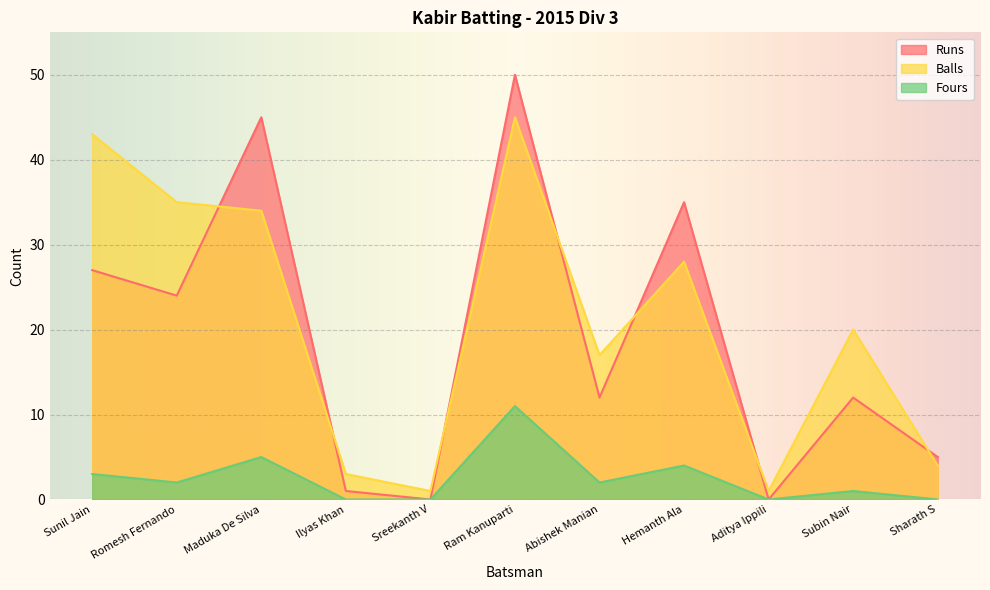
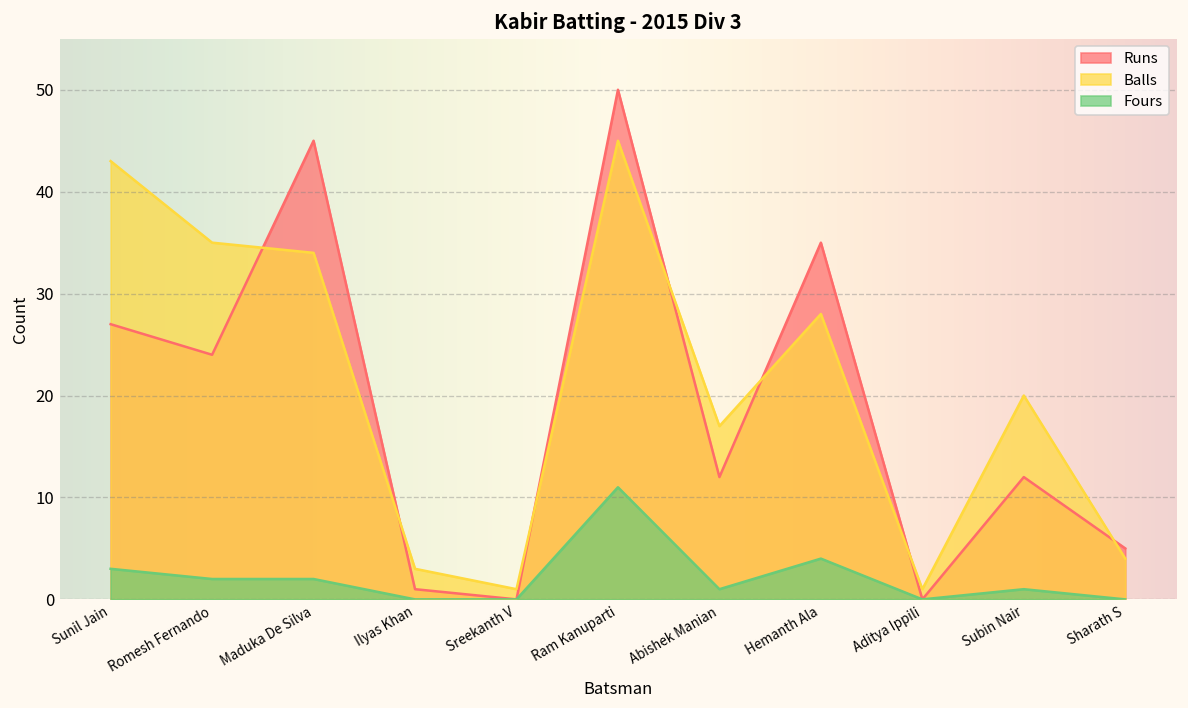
Fours, Maduka De Silva: 5 -> 2
Fours, Abishek Manian: 2 -> 1
